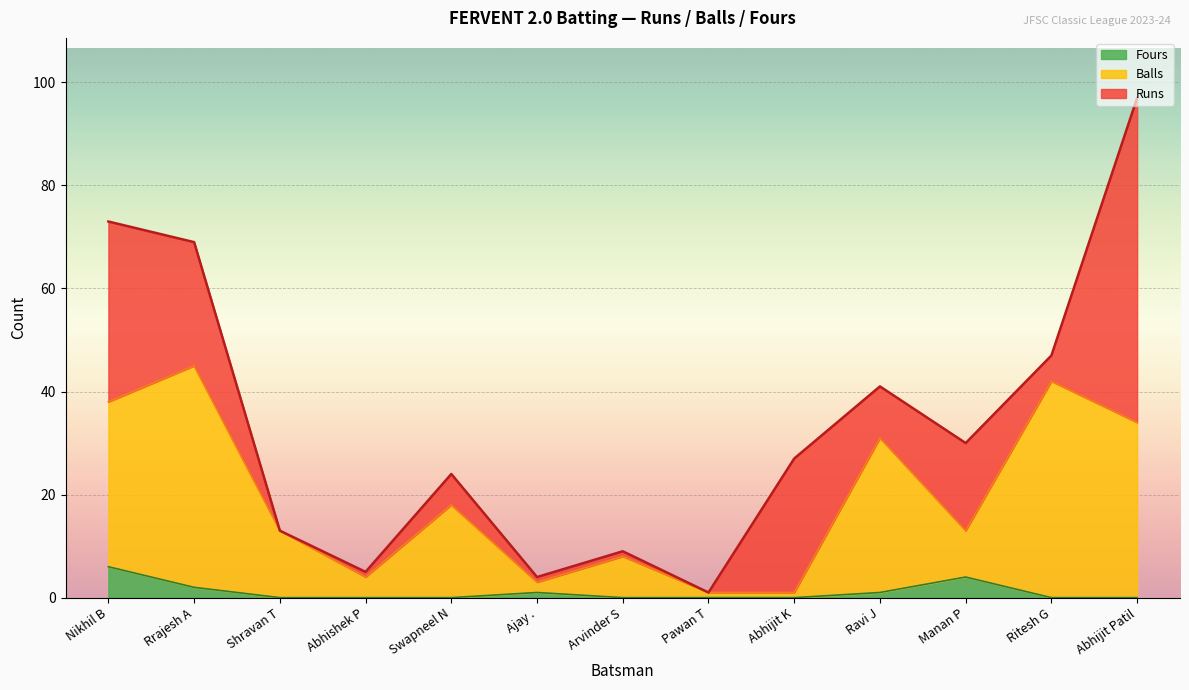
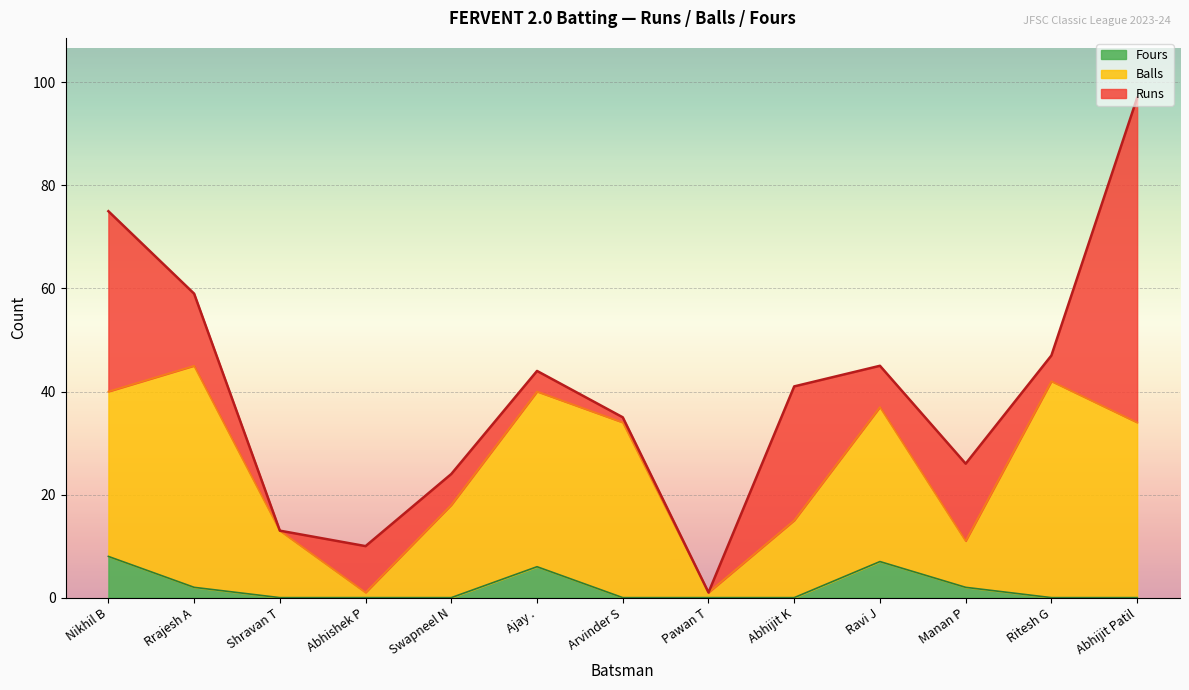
Fours, Nikhil B: 6 -> 8
Runs, Rrajesh A: 24 -> 14
Balls, Abhishek P: 4 -> 1
Runs, Abhishek P: 1 -> 9
Fours, Ajay .: 1 -> 6
Balls, Ajay .: 2 -> 34
Runs, Ajay .: 1 -> 4
Balls, Arvinder S: 8 -> 34
Balls, Abhijit K: 1 -> 15
Fours, Ravi J: 1 -> 7
Runs, Ravi J: 10 -> 8
Fours, Manan P: 4 -> 2
Runs, Manan P: 17 -> 15
